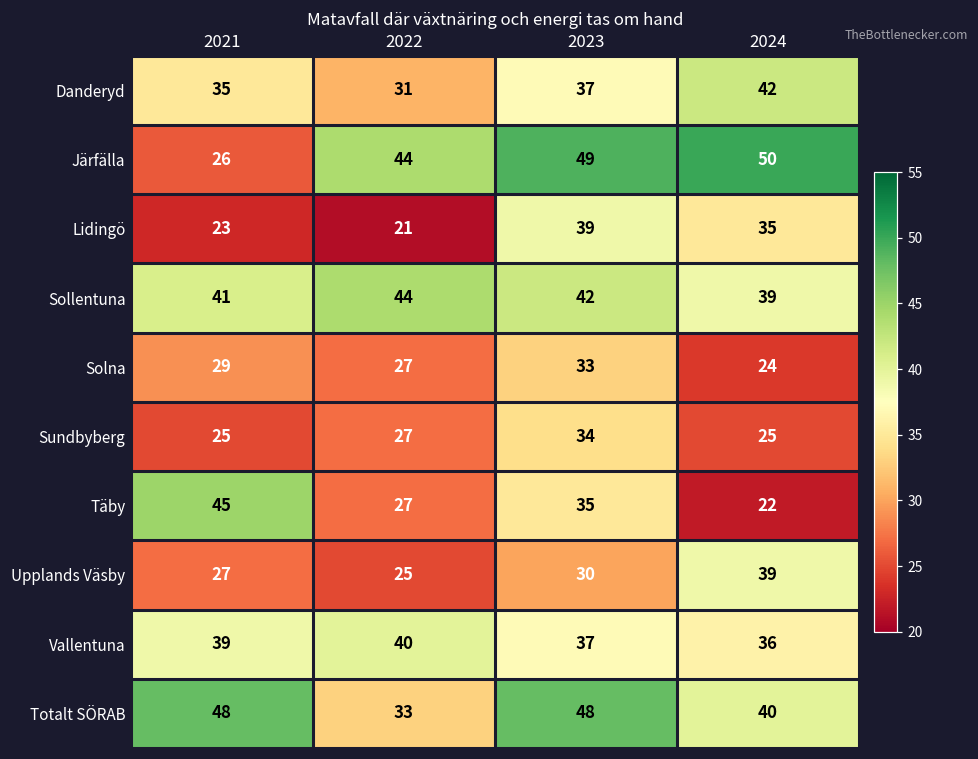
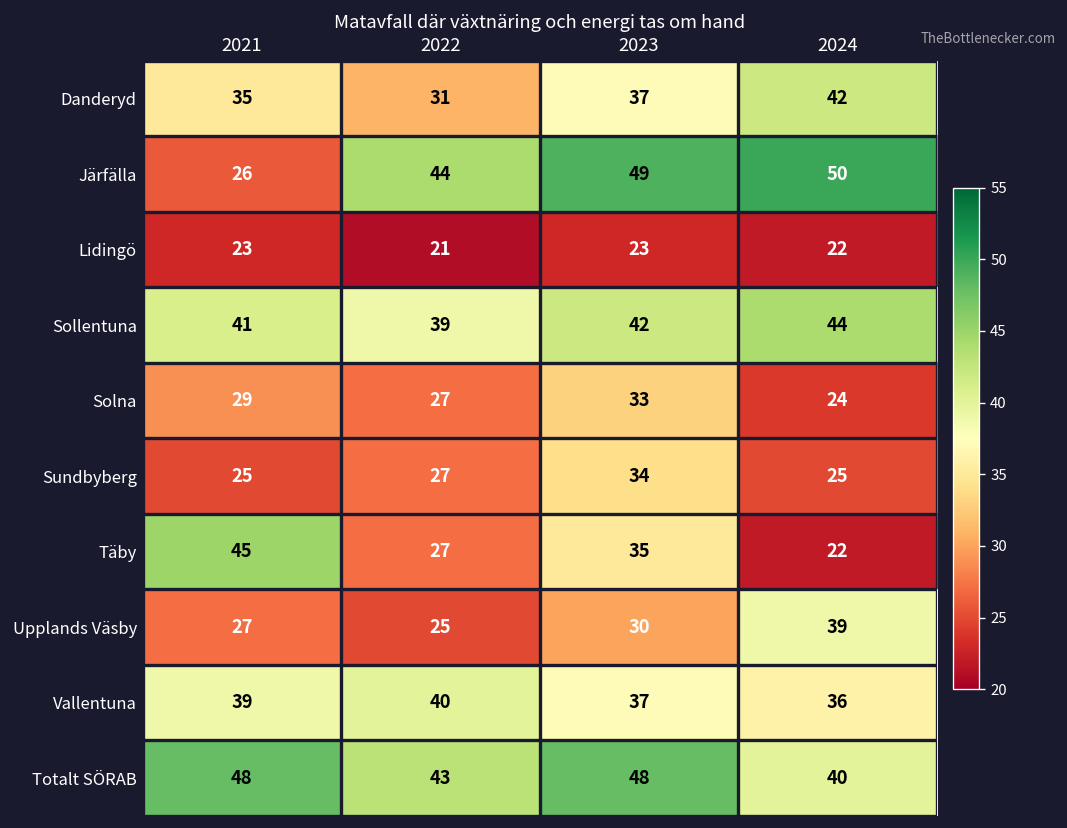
Lidingö, 2023: 39 -> 23
Lidingö, 2024: 35 -> 22
Sollentuna, 2022: 44 -> 39
Sollentuna, 2024: 39 -> 44
Totalt SÖRAB, 2022: 33 -> 43
